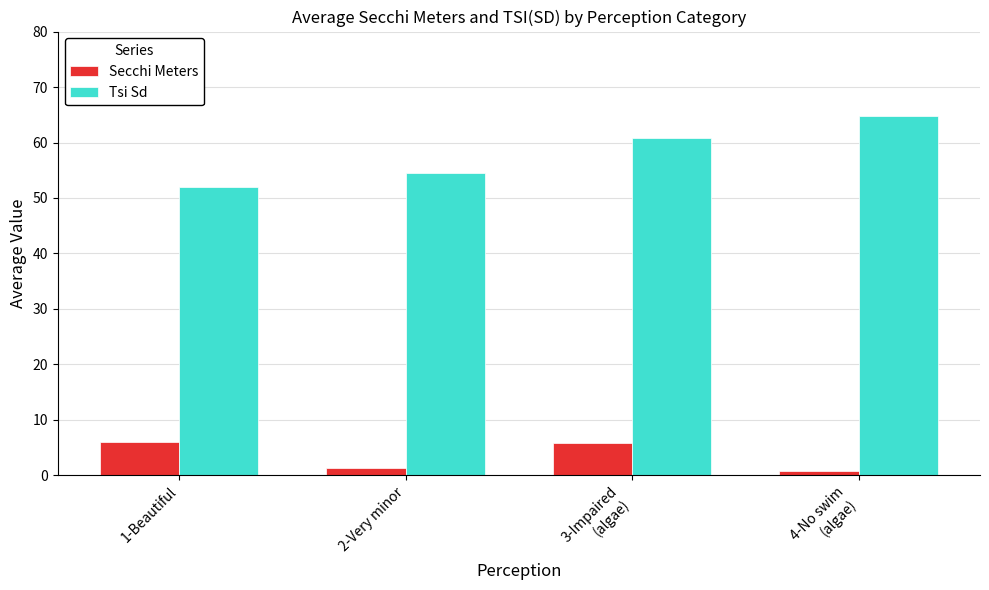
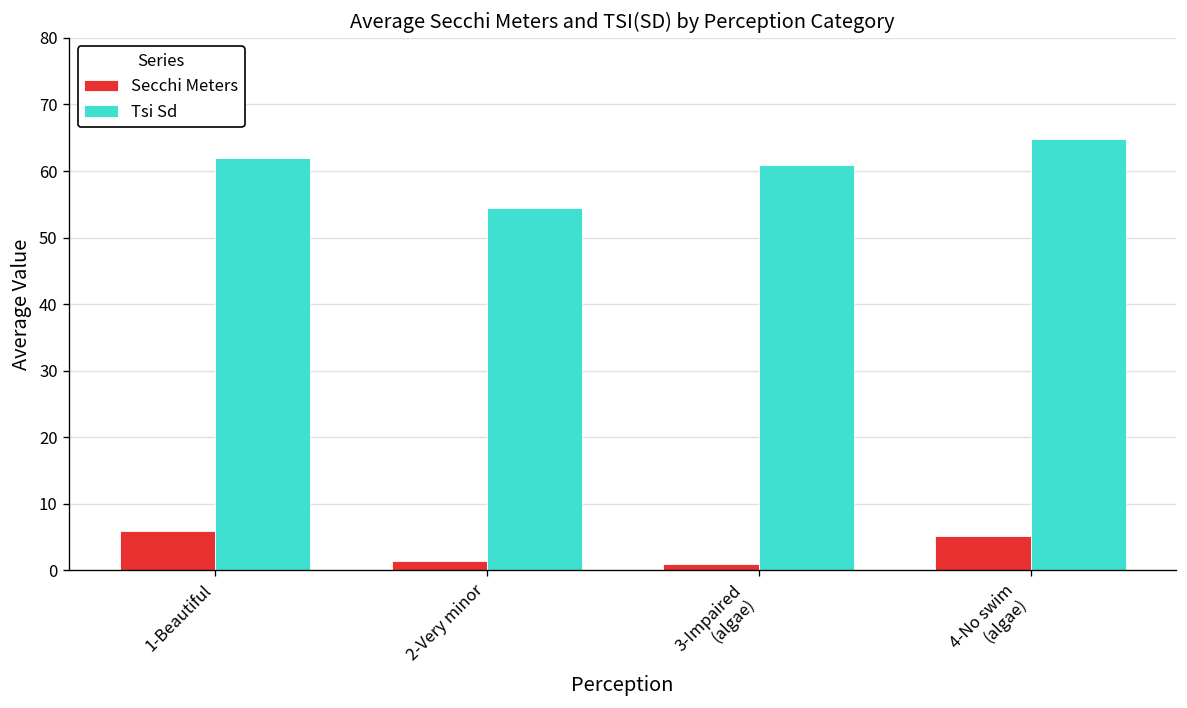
Tsi Sd, 1-Beautiful: 52 -> 62
Secchi Meters, 3-Impaired (algae): 6 -> 1
Secchi Meters, 4-No swim (algae): 1 -> 5
